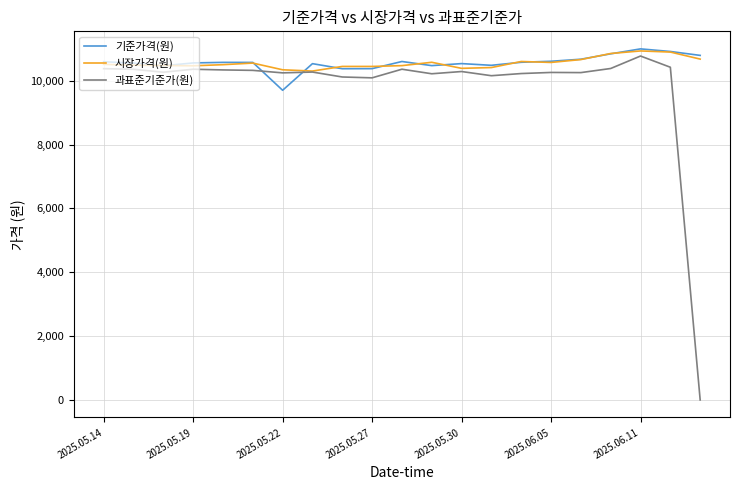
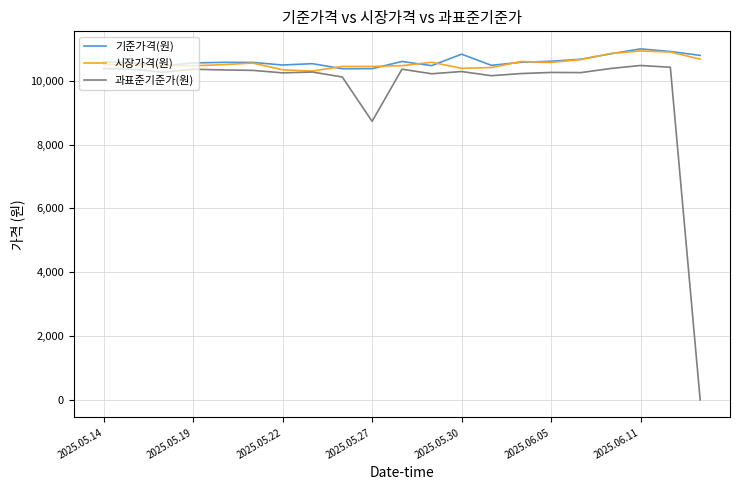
기준가격(원), 2025.05.22: 9,700 -> 10,500
과표준기준가(원), 2025.05.27: 10,100 -> 8,700
기준가격(원), 2025.05.30: 10,500 -> 10,800
과표준기준가(원), 2025.06.11: 10,800 -> 10,500
